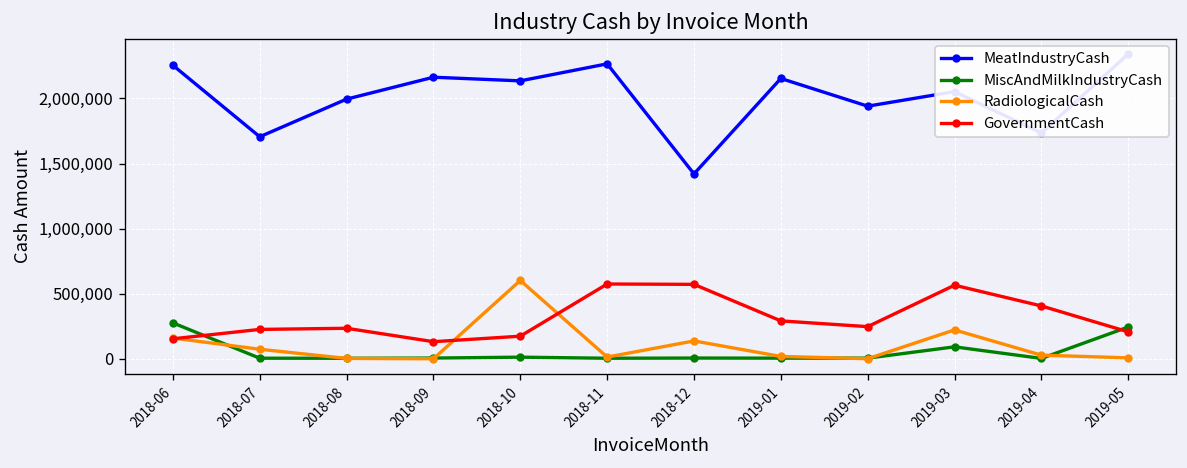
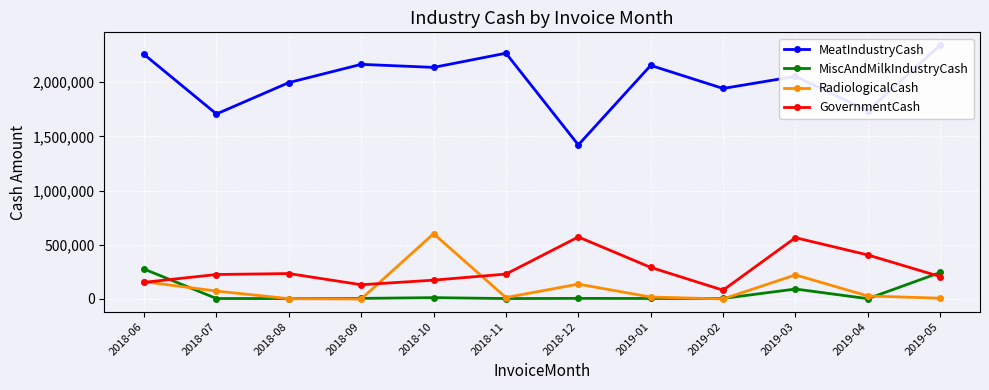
GovernmentCash, 2018-11: 570,000 -> 230,000
GovernmentCash, 2019-02: 250,000 -> 80,000
